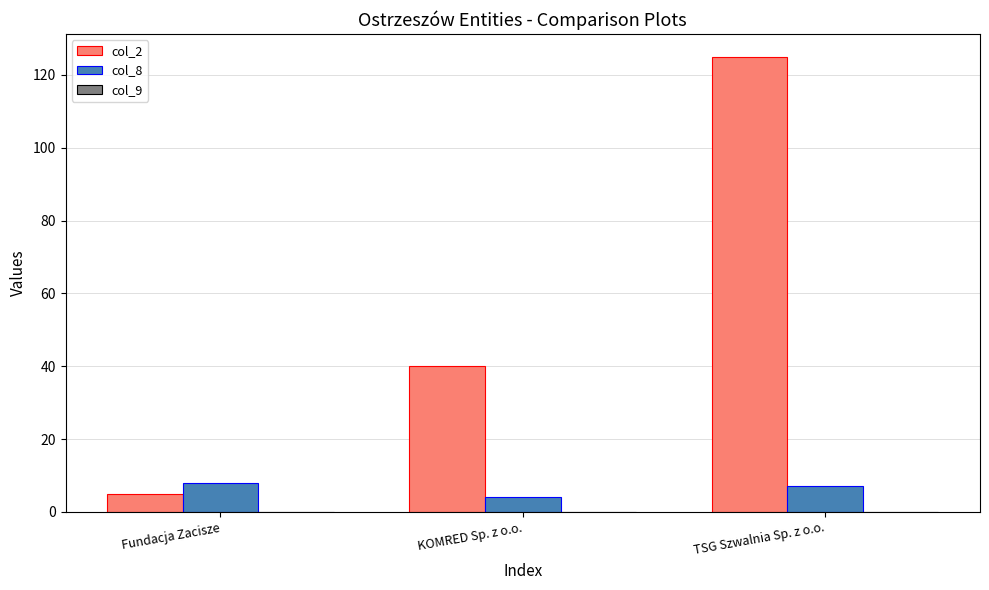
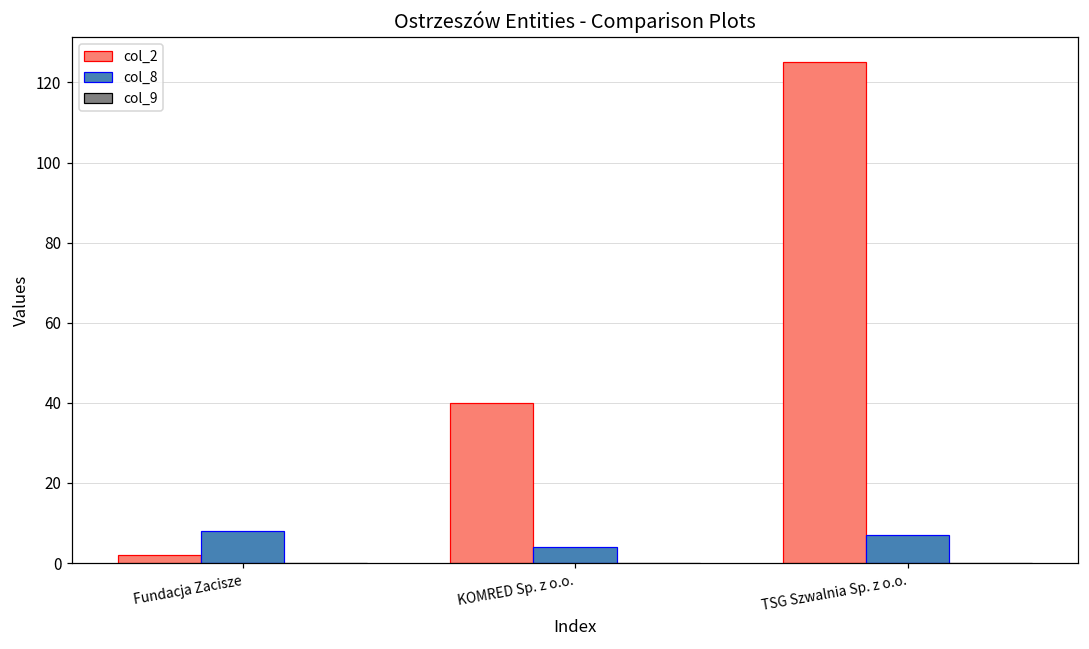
col_2, Fundacja Zacisze: 5 -> 2
